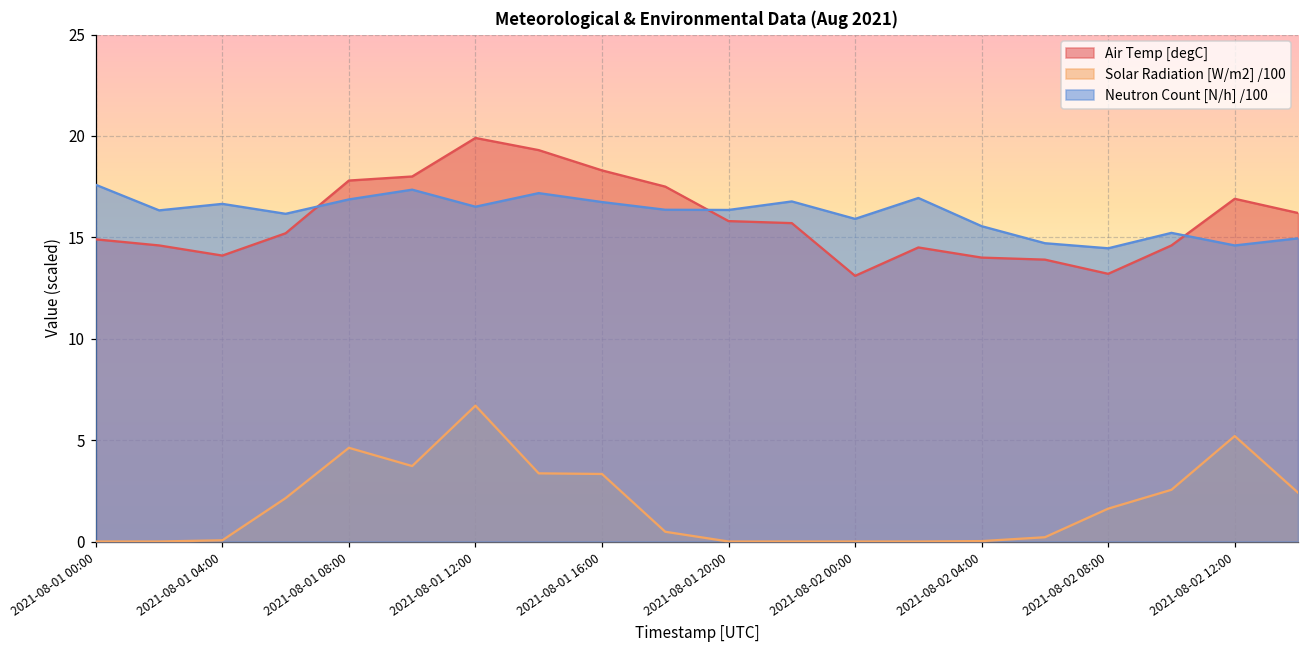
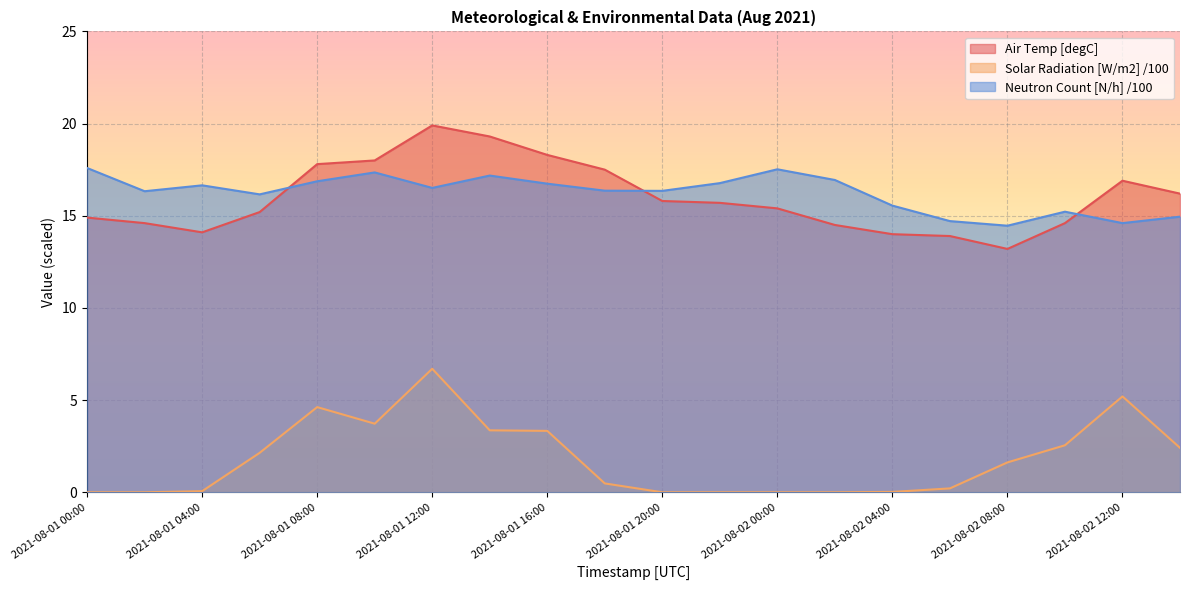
Air Temp [degC], 2021-08-02 00:00: 13.1 -> 15.4
Neutron Count [N/h] /100, 2021-08-02 00:00: 15.9 -> 17.5
